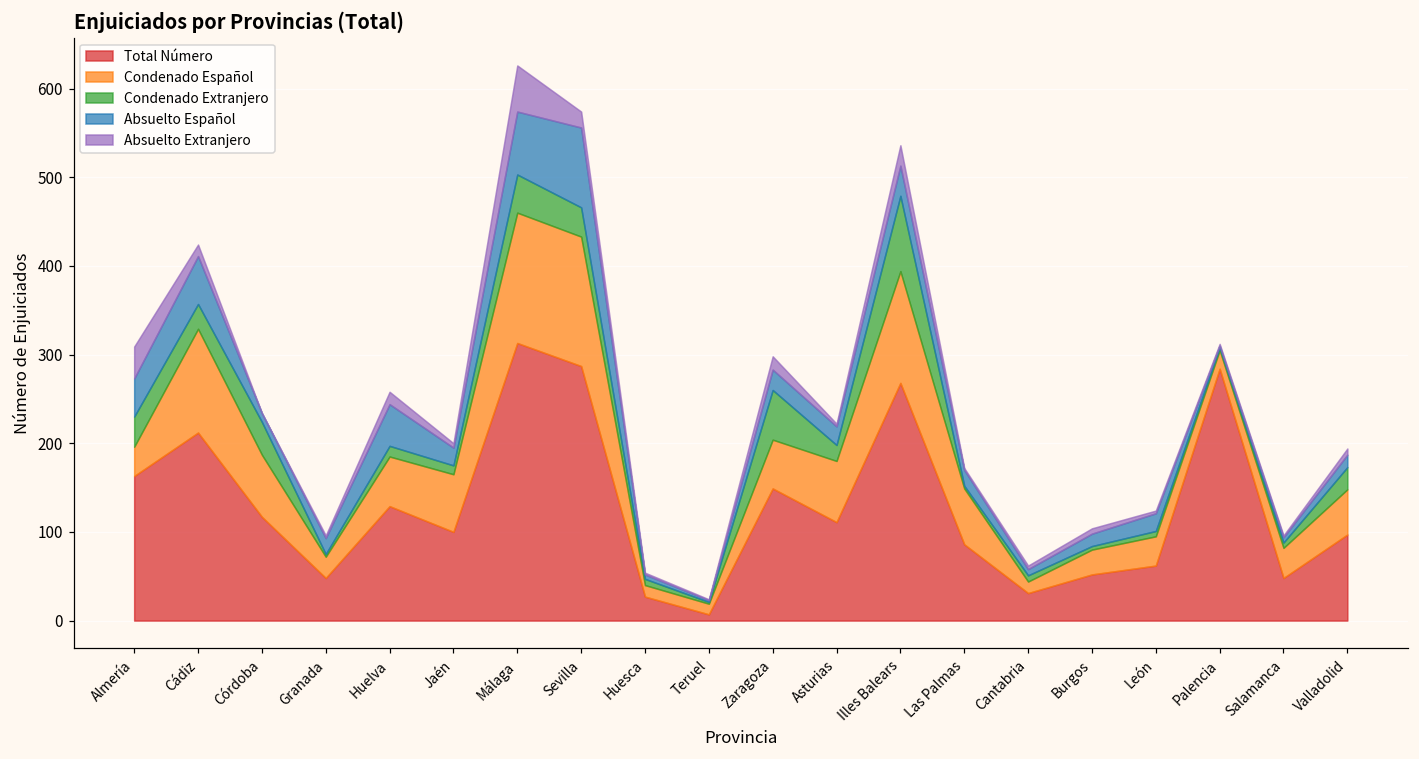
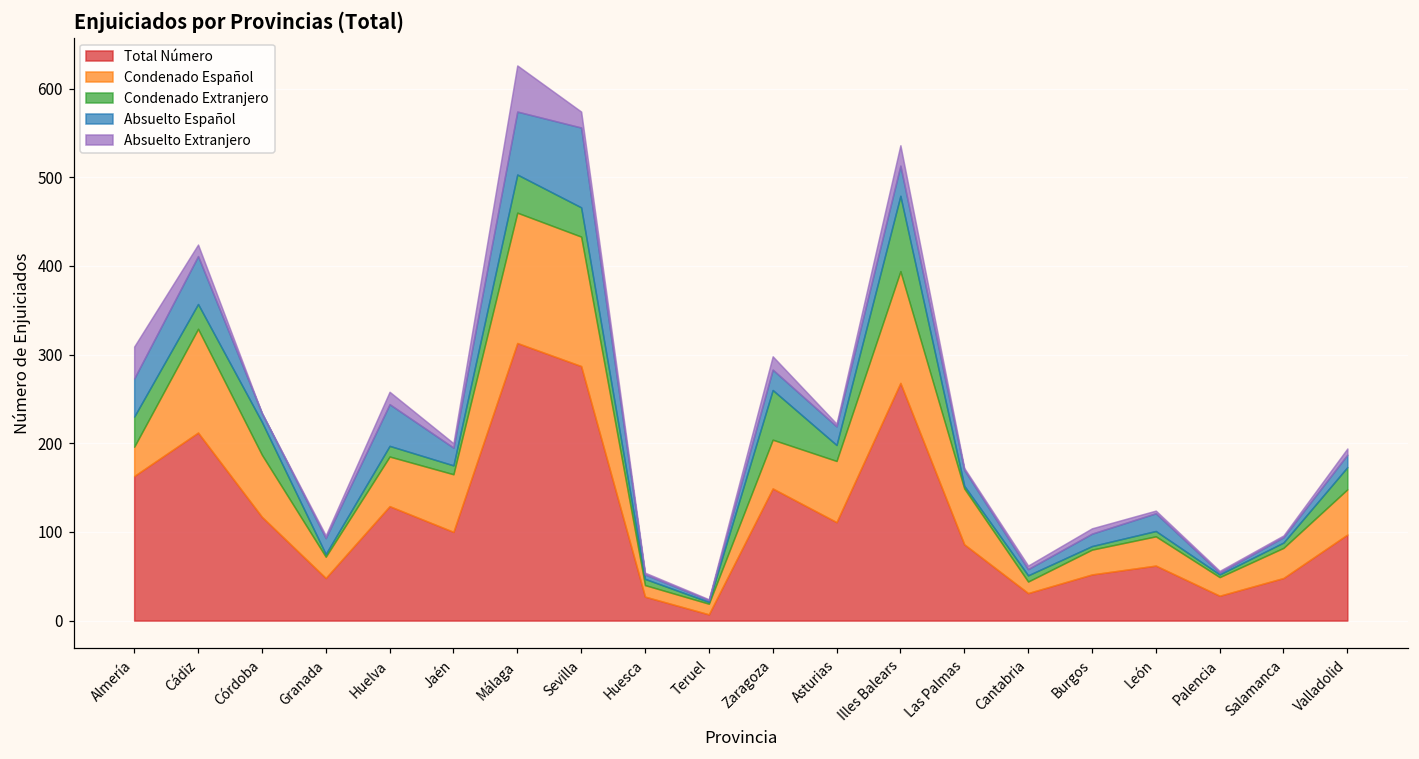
Total Número, Palencia: 280 -> 30
